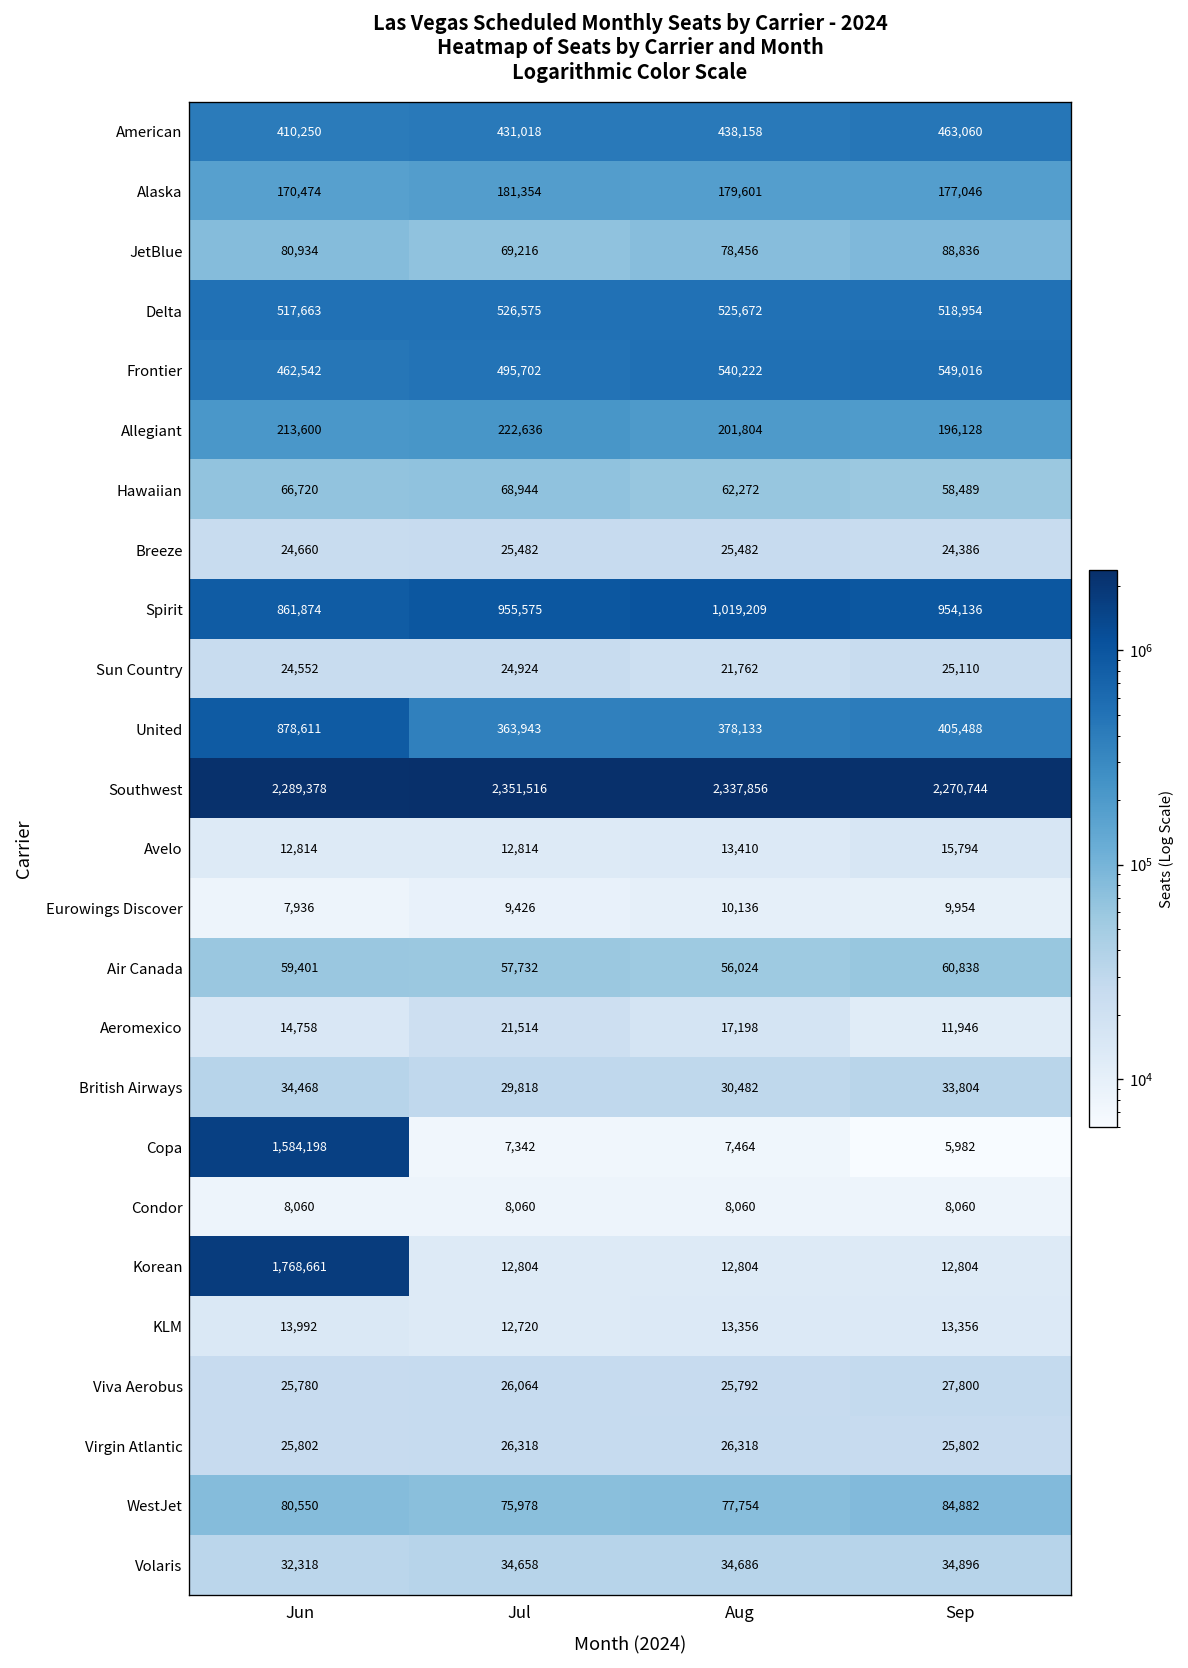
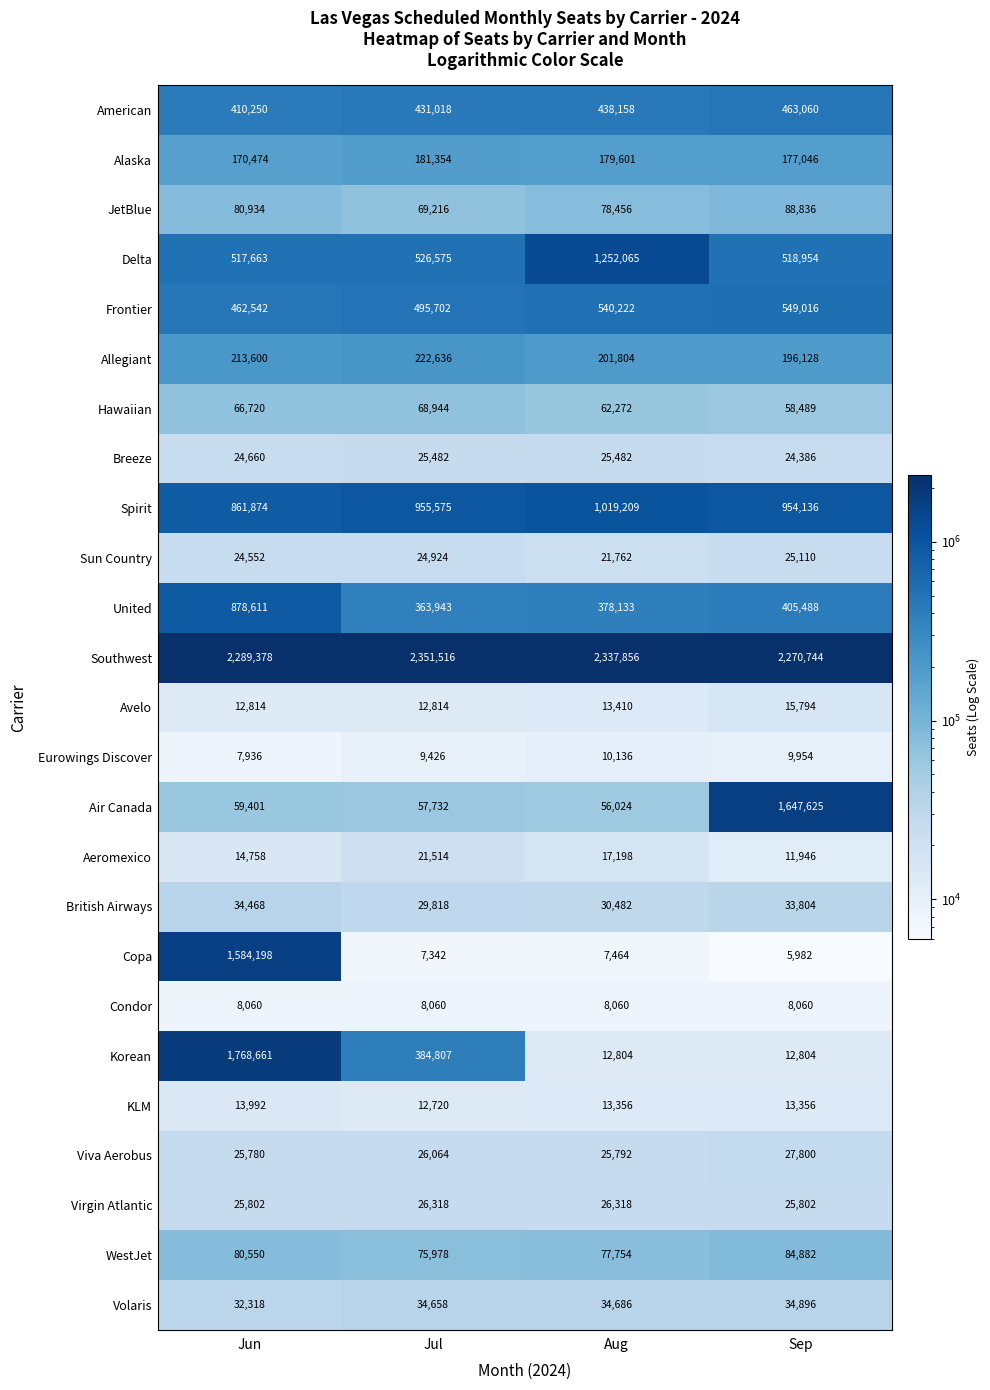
Delta, Aug: 525,672 -> 1,252,065
Air Canada, Sep: 60,838 -> 1,647,625
Korean, Jul: 12,804 -> 384,807
